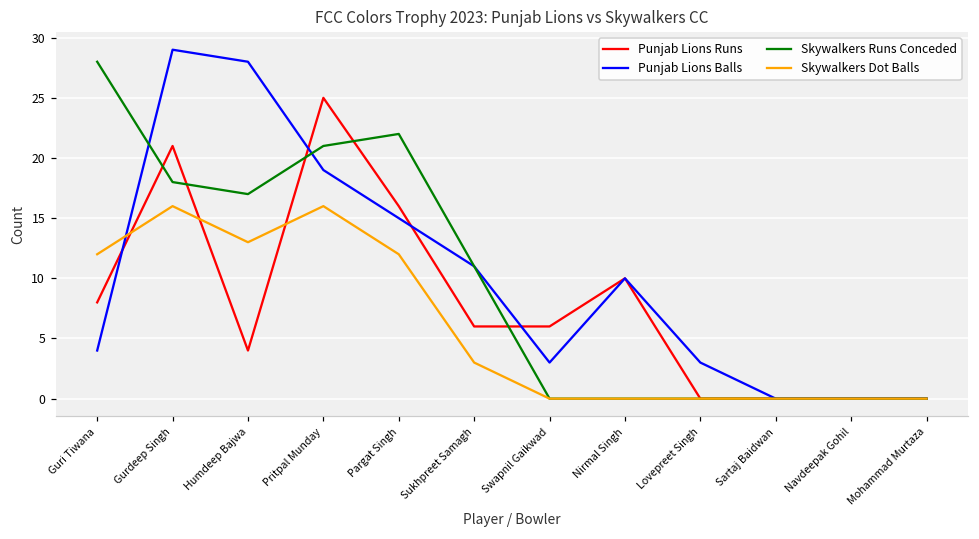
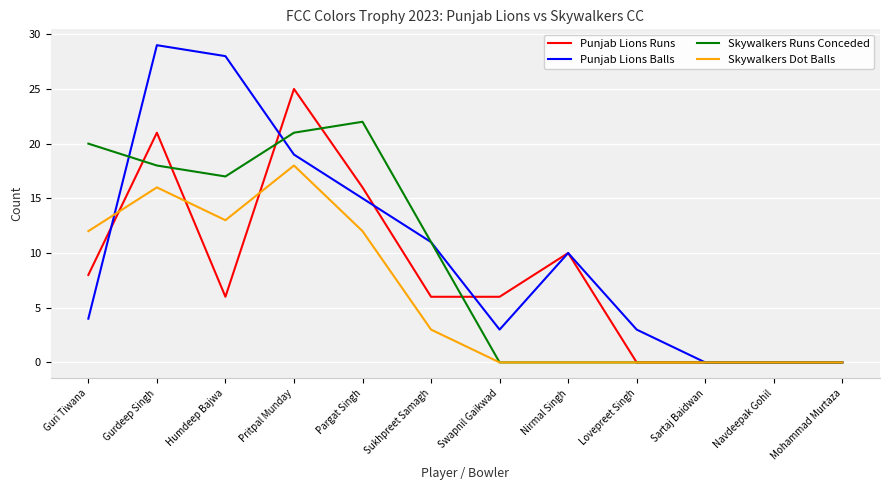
Skywalkers Runs Conceded, Guri Tiwana: 28 -> 20
Punjab Lions Runs, Humdeep Bajwa: 4 -> 6
Skywalkers Dot Balls, Pritpal Munday: 16 -> 18
